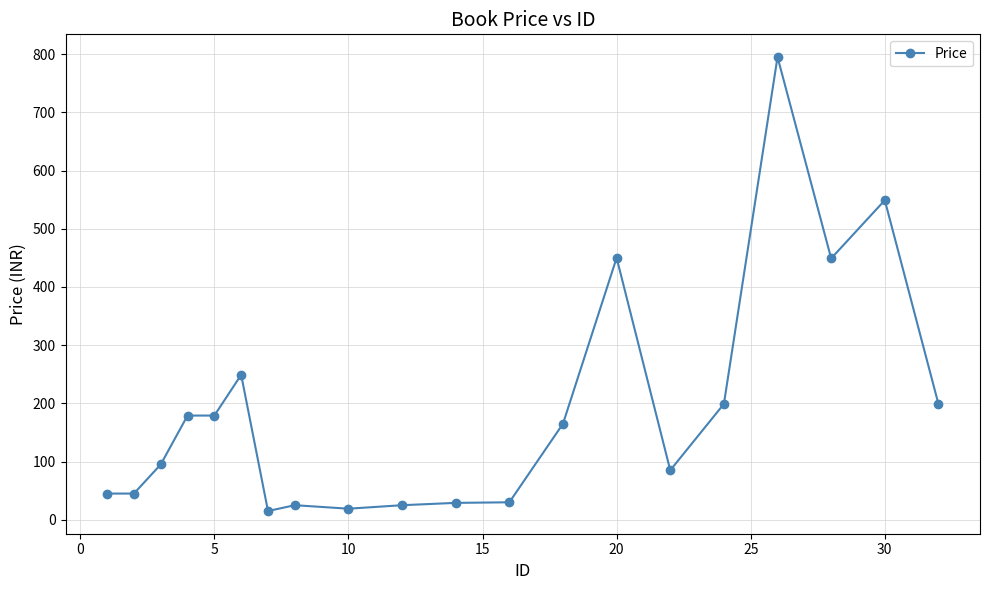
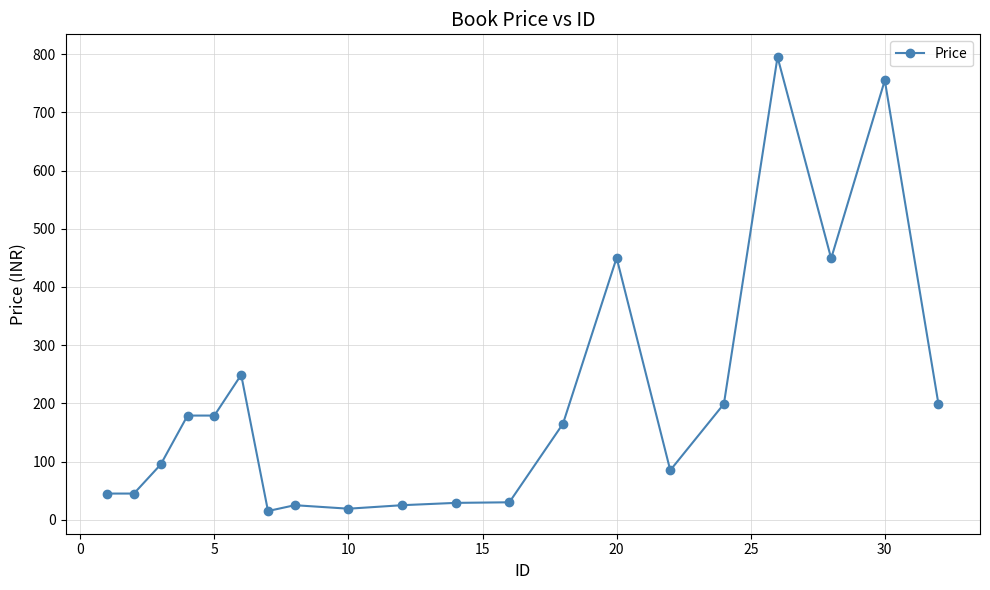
30: 550 -> 760
